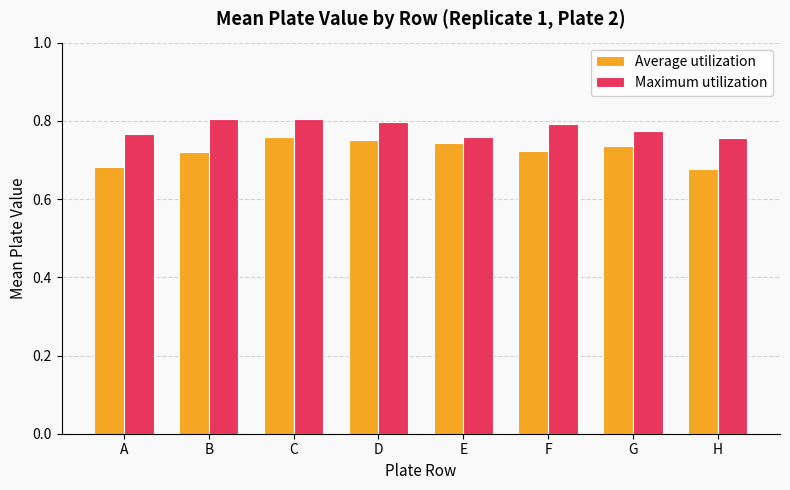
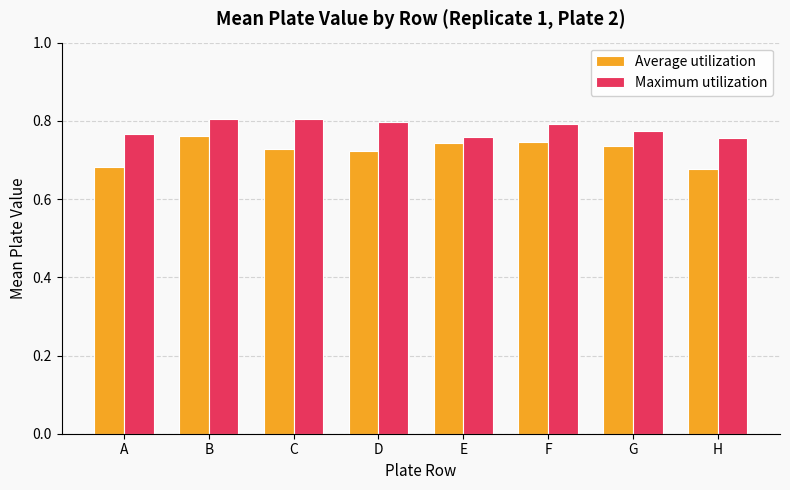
Average utilization, B: 0.72 -> 0.76
Average utilization, C: 0.76 -> 0.73
Average utilization, D: 0.75 -> 0.72
Average utilization, F: 0.72 -> 0.75
